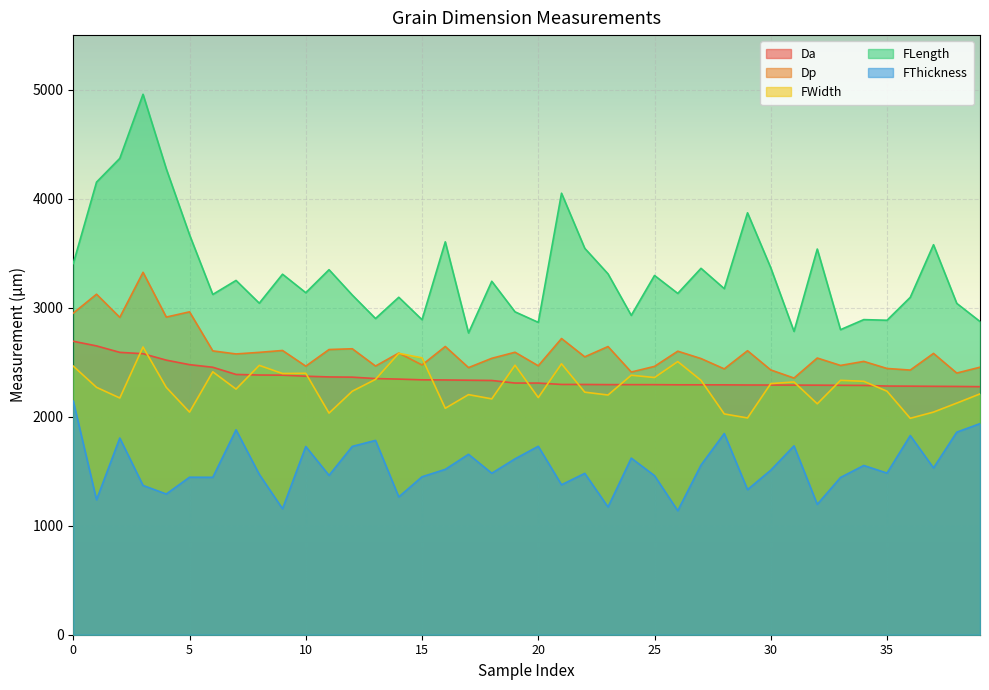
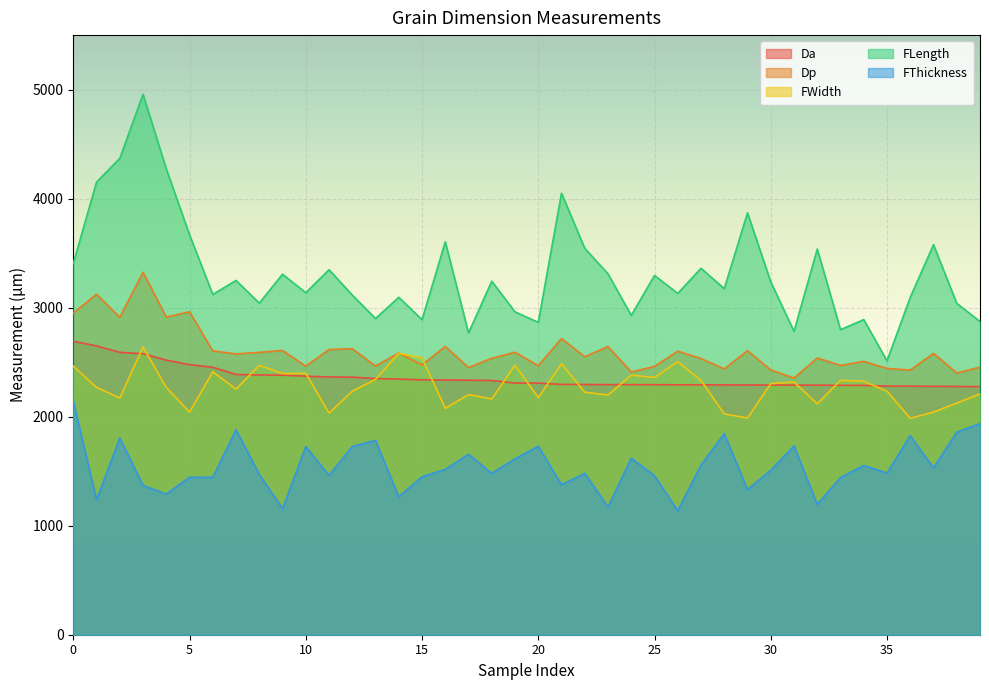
FLength, 30: 3370 -> 3240
FLength, 35: 2880 -> 2510
